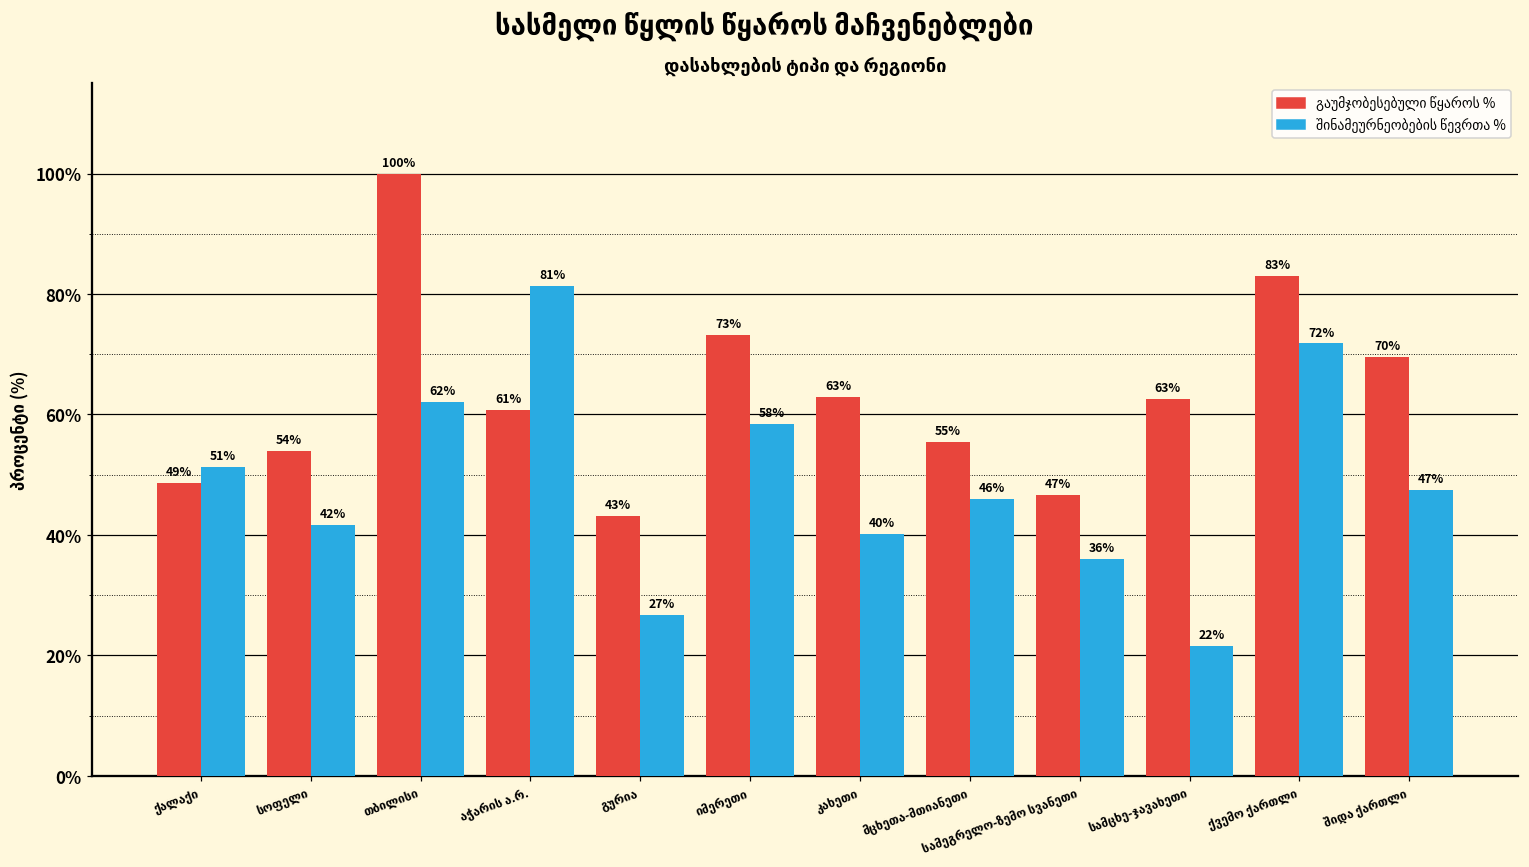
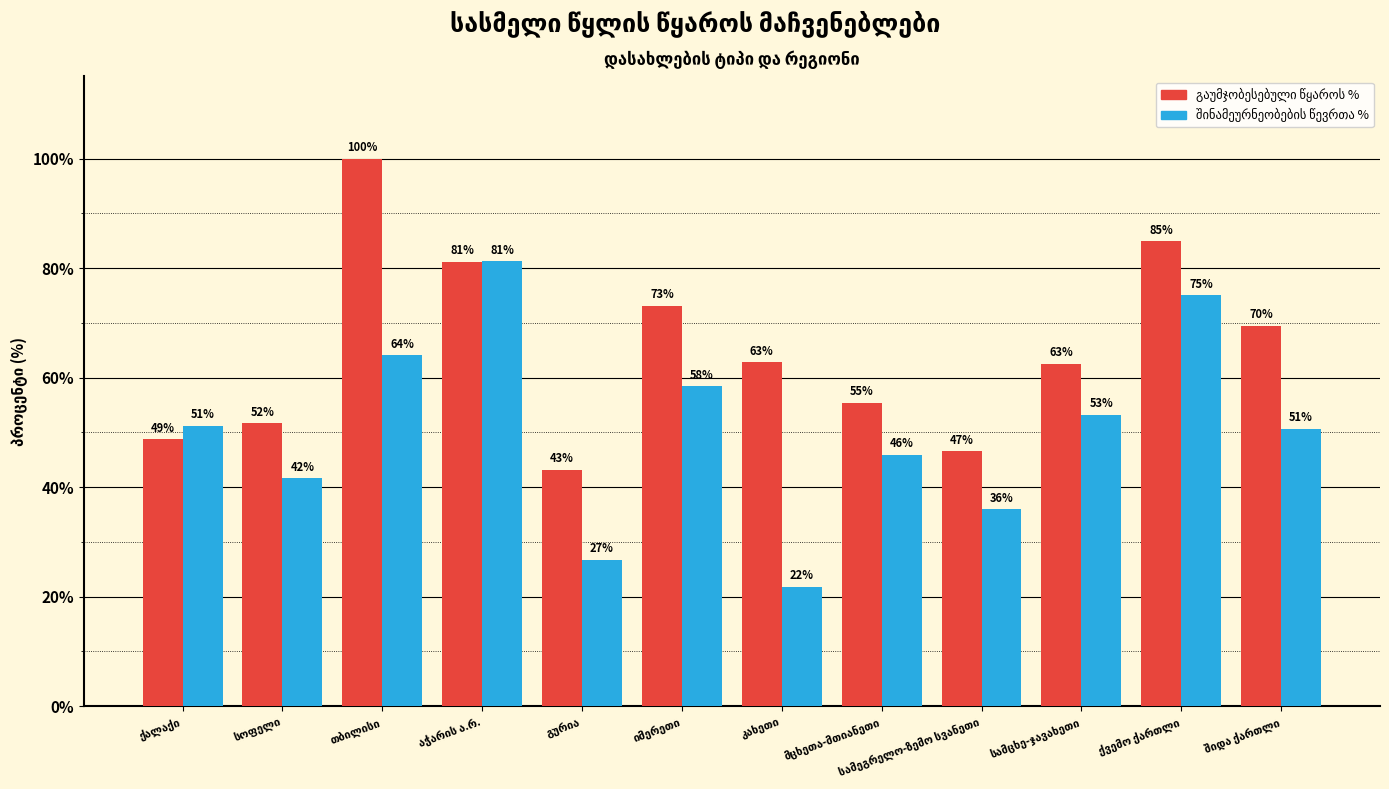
გაუმჯობესებული წყაროს %, სოფელი: 54% -> 52%
შინამეურნეობების წევრთა %, თბილისი: 62% -> 64%
გაუმჯობესებული წყაროს %, აჭარის ა.რ.: 61% -> 81%
შინამეურნეობების წევრთა %, კახეთი: 40% -> 22%
შინამეურნეობების წევრთა %, სამცხე-ჯავახეთი: 22% -> 53%
გაუმჯობესებული წყაროს %, ქვემო ქართლი: 83% -> 85%
შინამეურნეობების წევრთა %, ქვემო ქართლი: 72% -> 75%
შინამეურნეობების წევრთა %, შიდა ქართლი: 47% -> 51%
